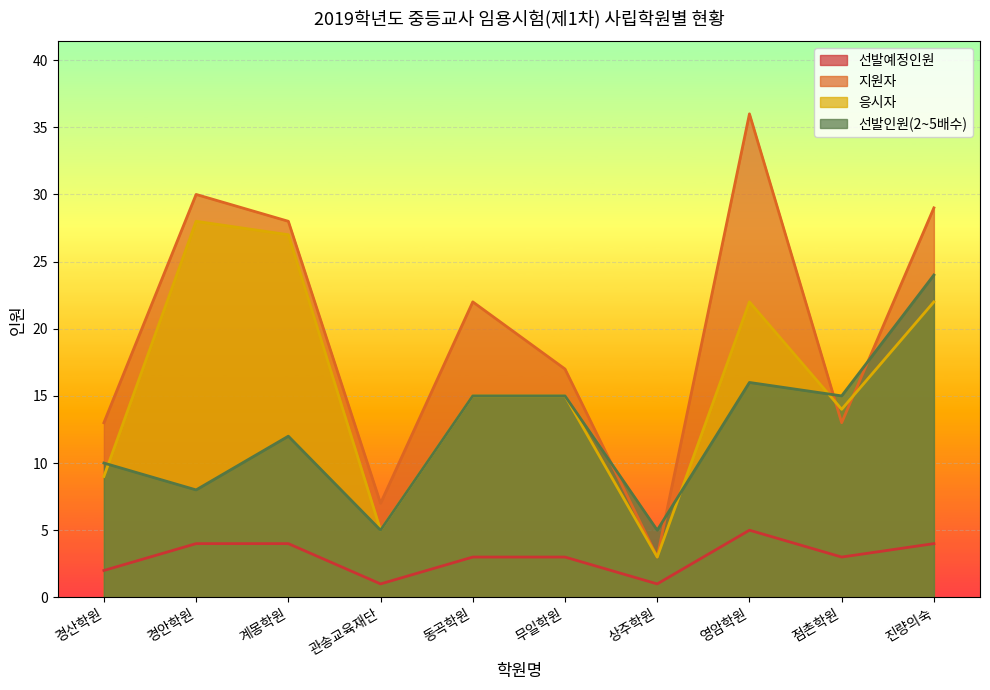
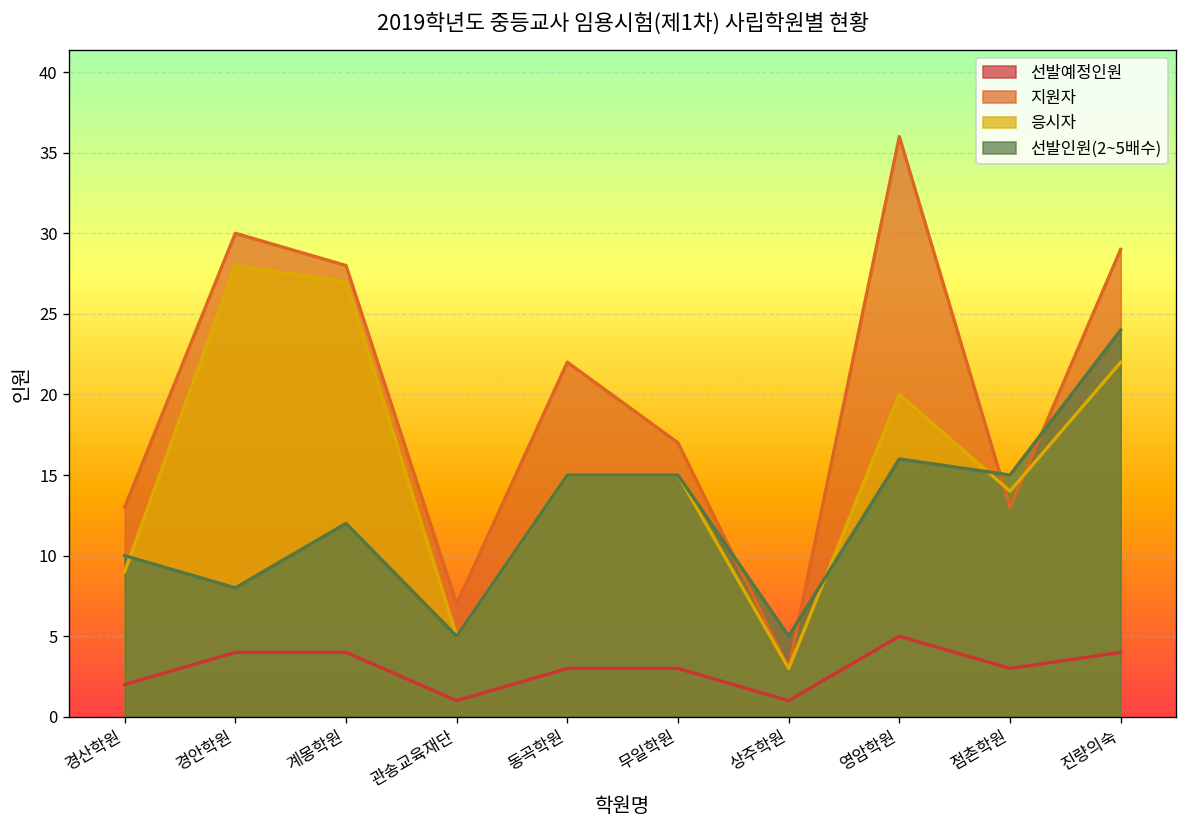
응시자, 영암학원: 22 -> 20
